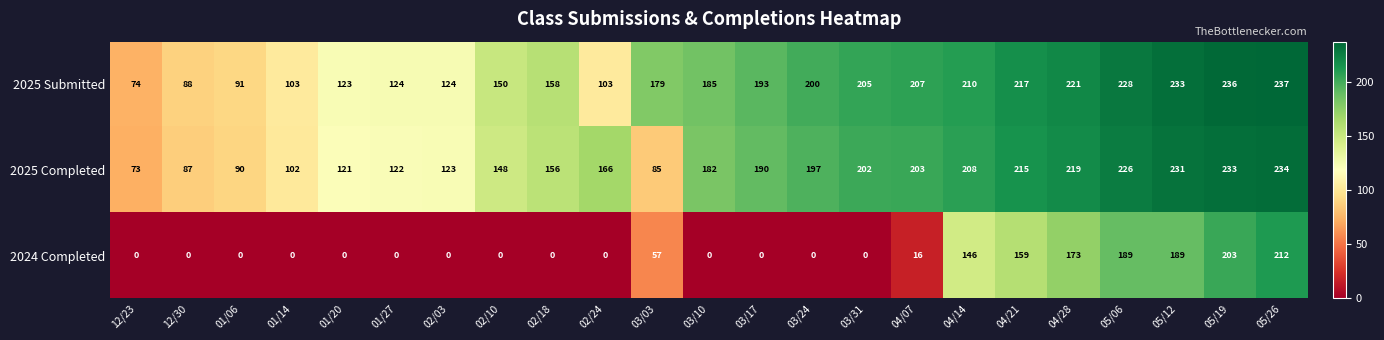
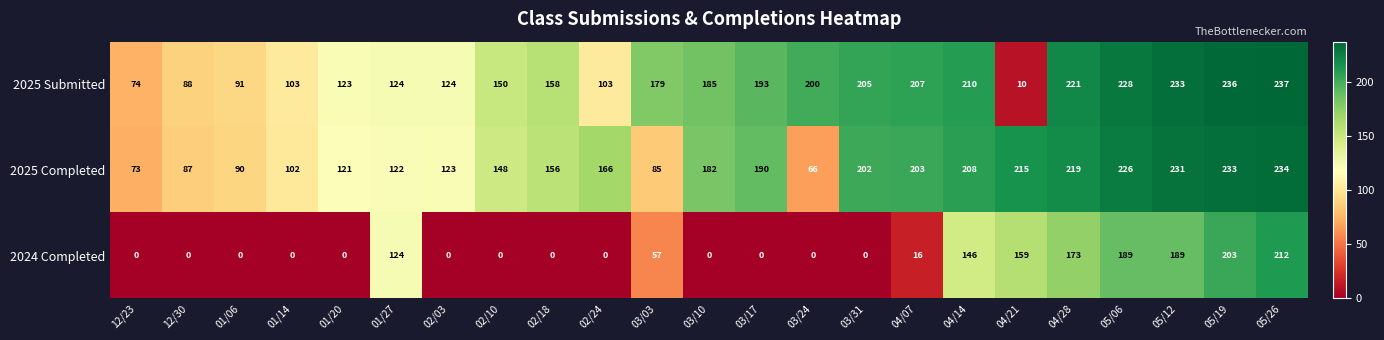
2025 Submitted, 04/21: 217 -> 10
2025 Completed, 03/24: 197 -> 66
2024 Completed, 01/27: 0 -> 124
